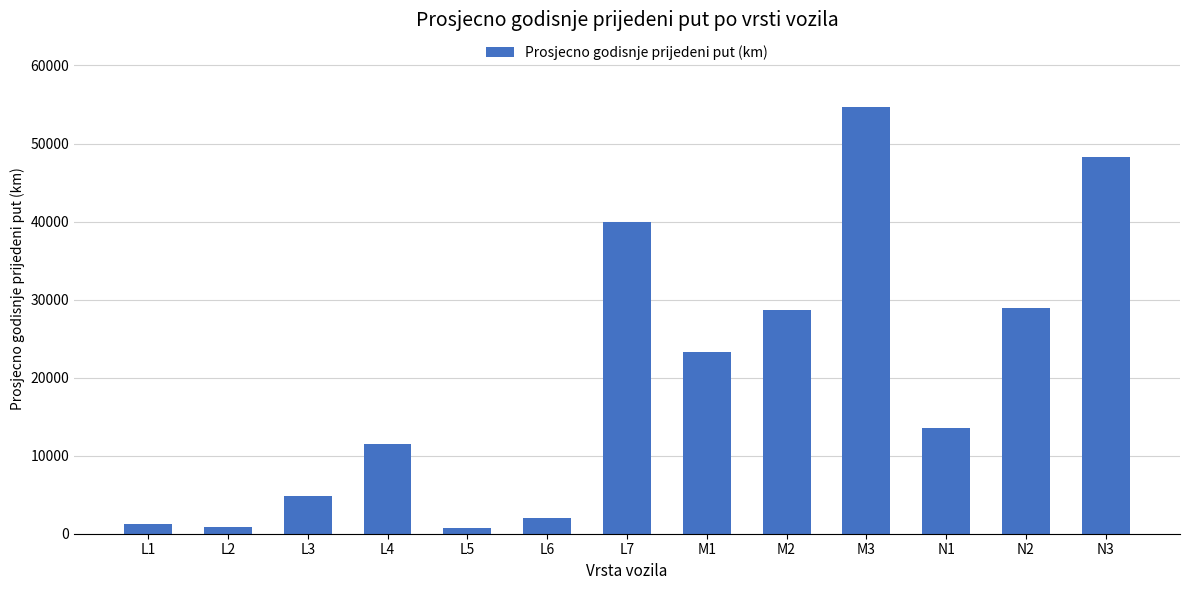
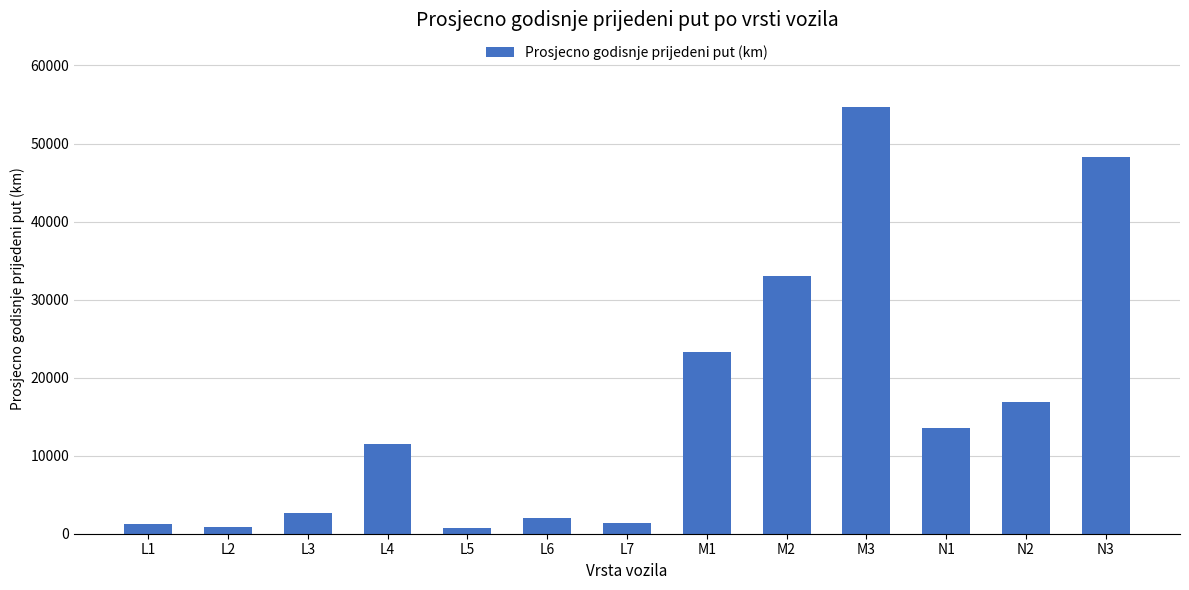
L3: 5000 -> 3000
L7: 40000 -> 1000
M2: 29000 -> 33000
N2: 29000 -> 17000
